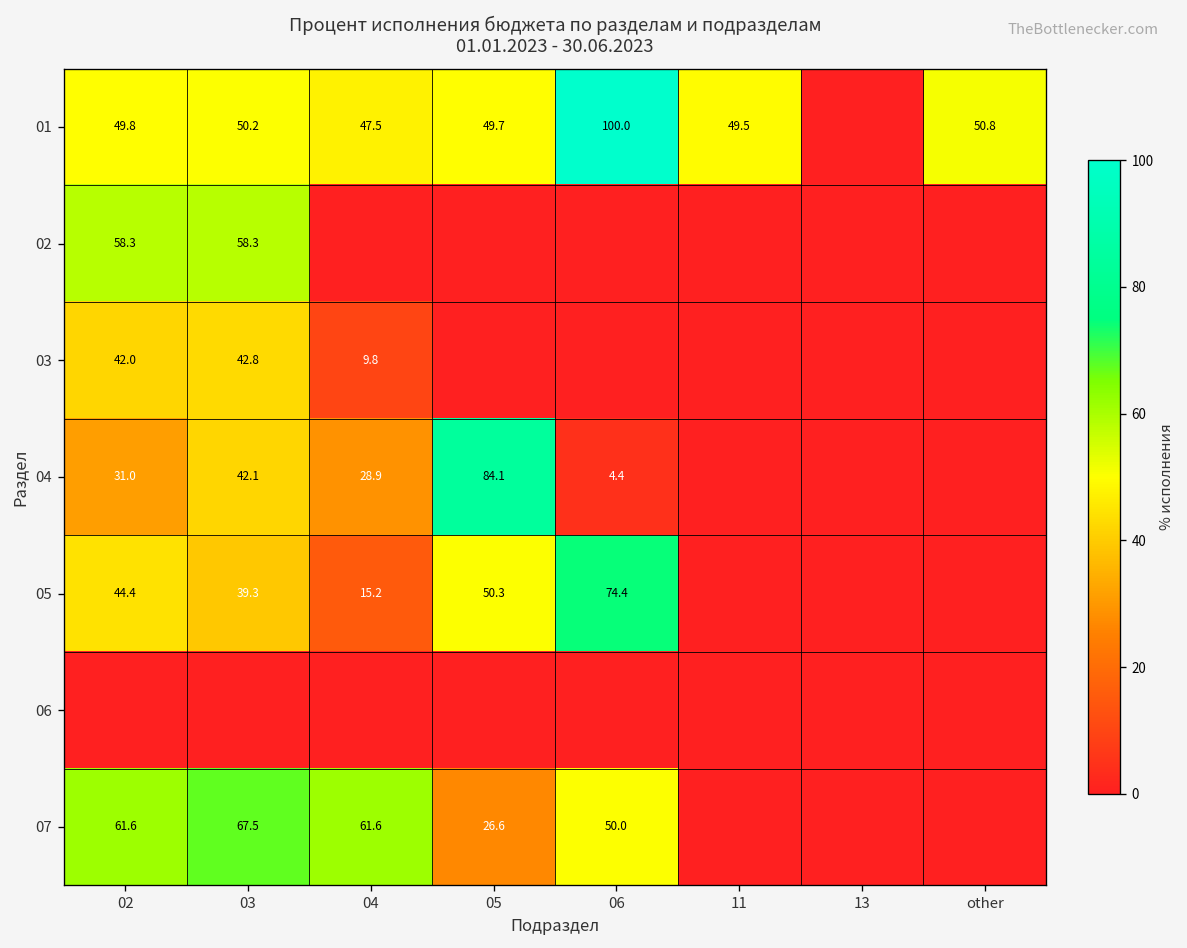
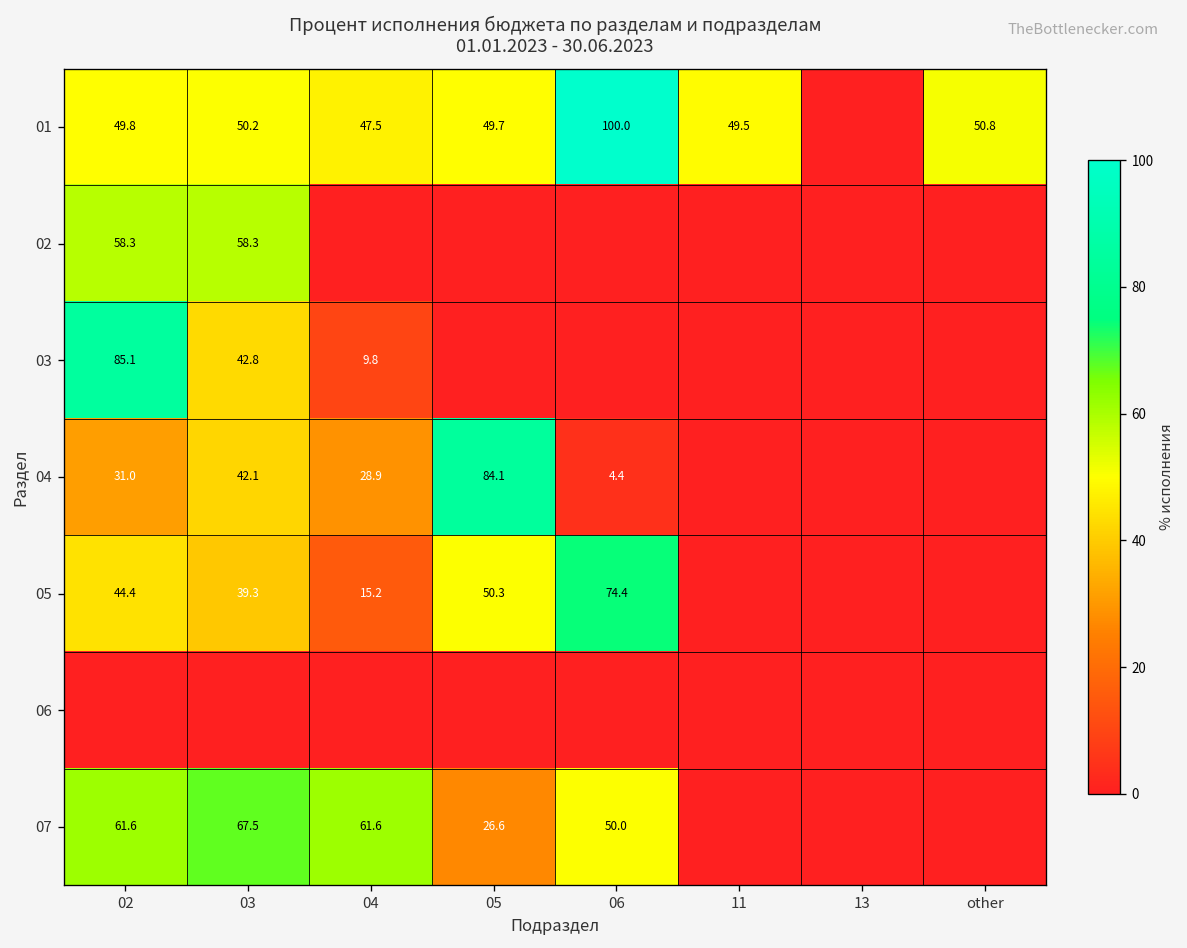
03, 02: 42.0 -> 85.1
